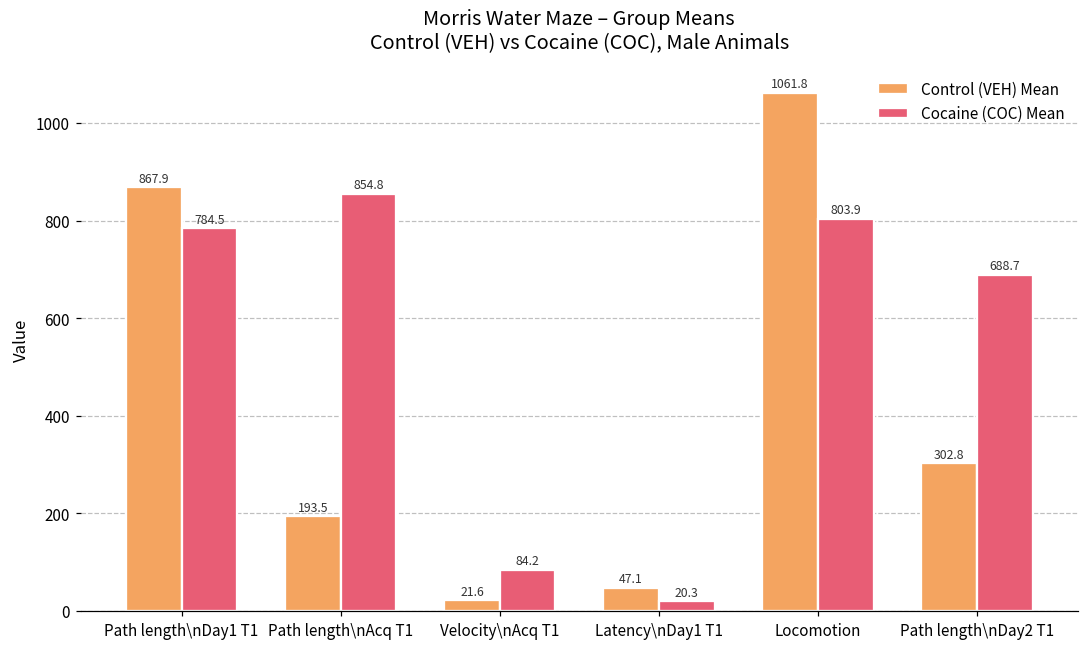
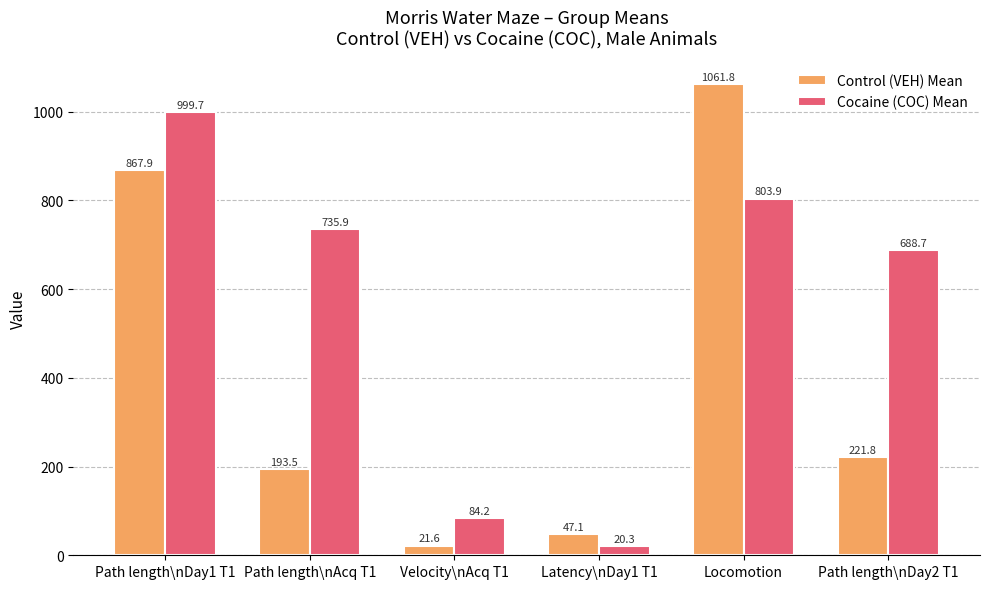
Cocaine (COC) Mean, Path length\nDay1 T1: 784.5 -> 999.7
Cocaine (COC) Mean, Path length\nAcq T1: 854.8 -> 735.9
Control (VEH) Mean, Path length\nDay2 T1: 302.8 -> 221.8
